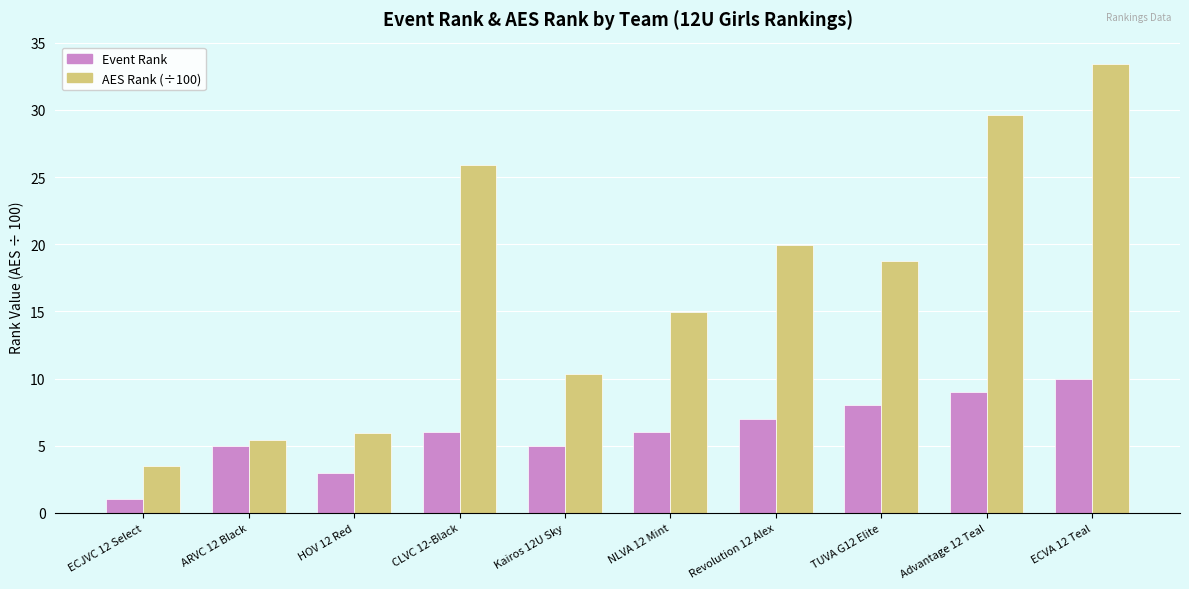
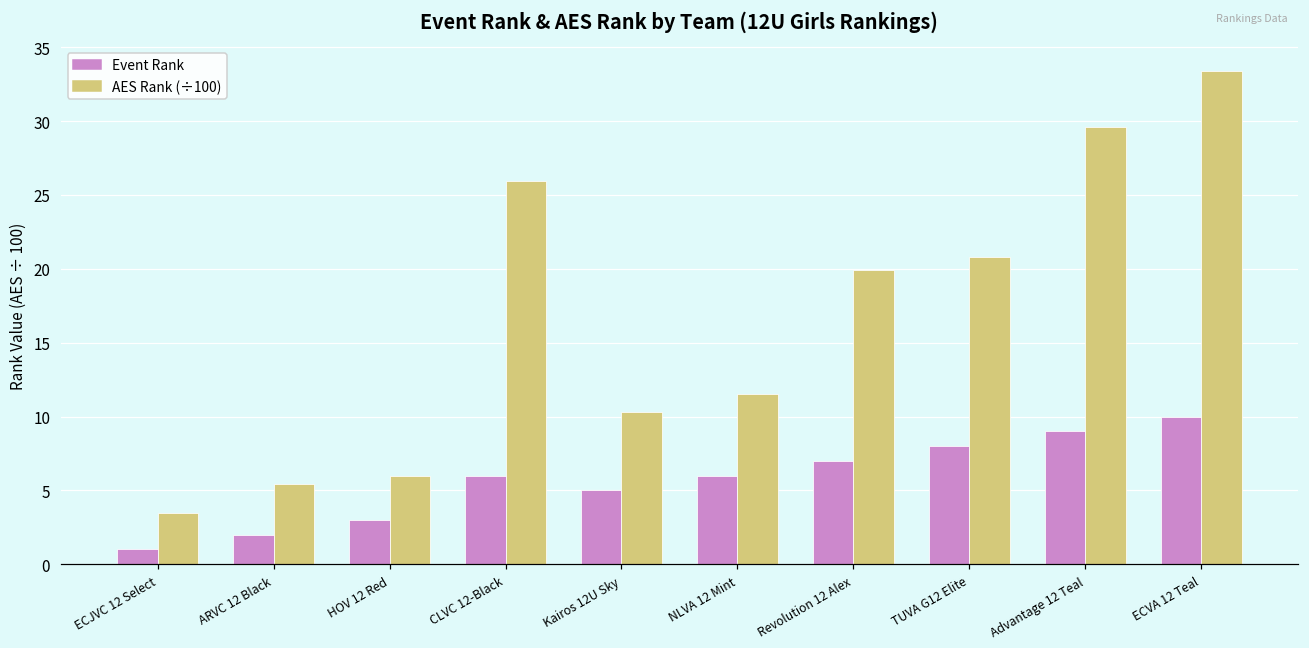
Event Rank, ARVC 12 Black: 5 -> 2
AES Rank (÷100), NLVA 12 Mint: 15.0 -> 11.5
AES Rank (÷100), TUVA G12 Elite: 18.8 -> 20.8
